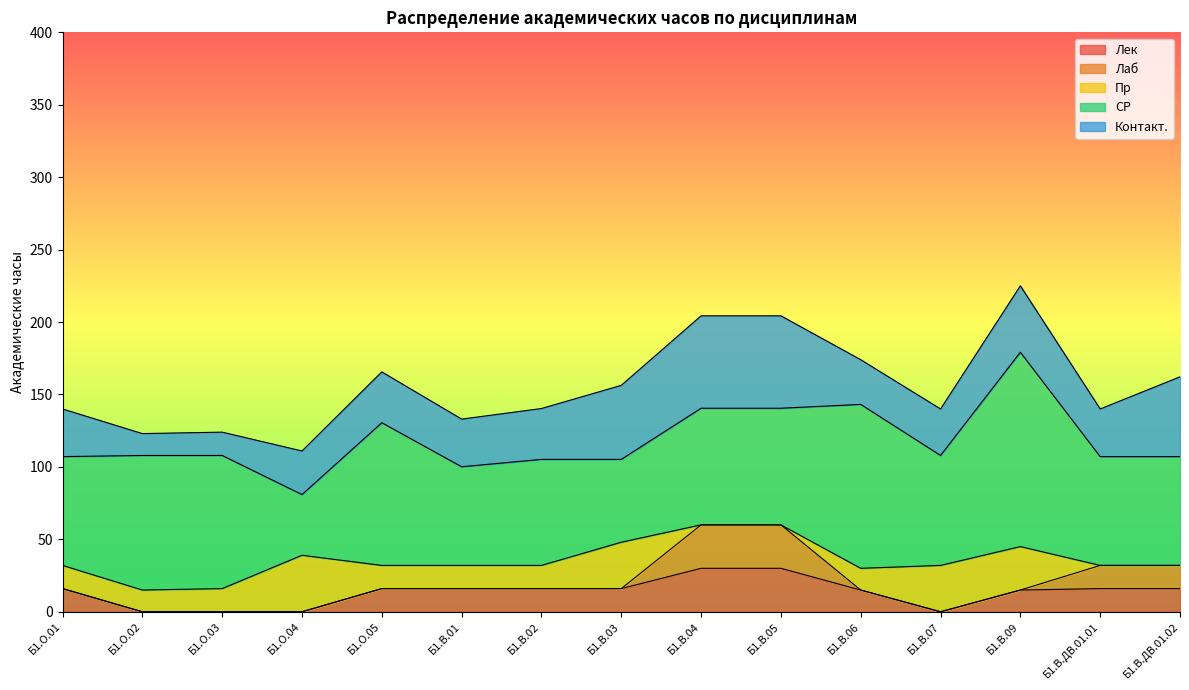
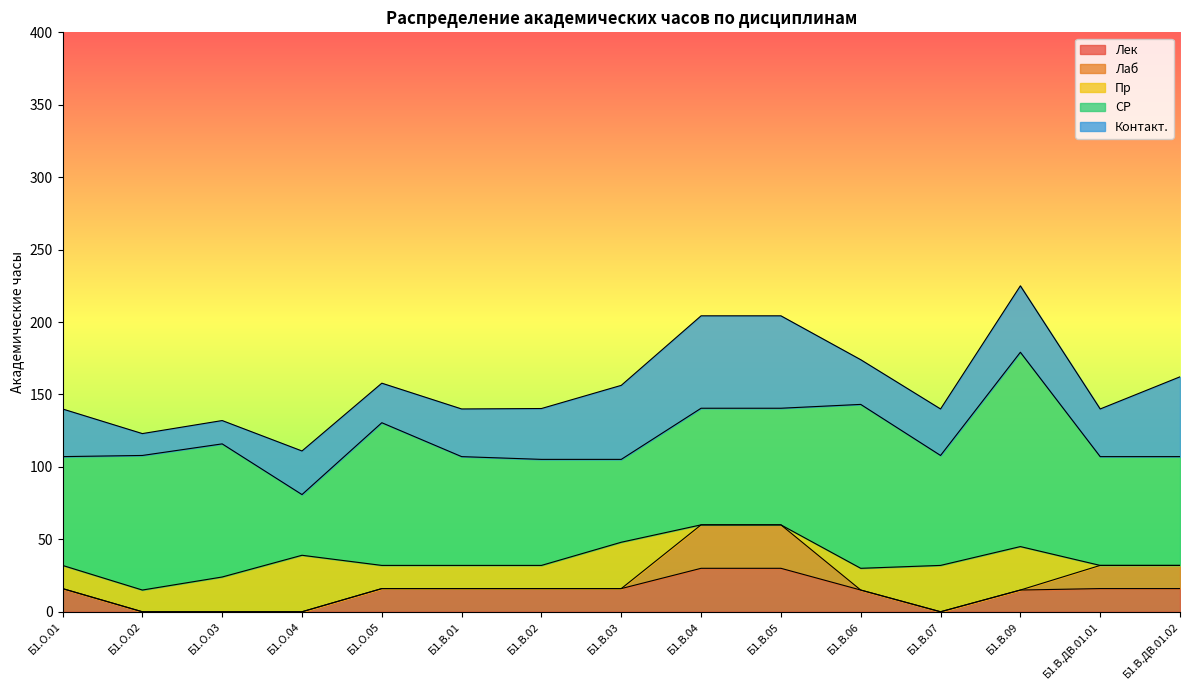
Пр, Б1.О.03: 16 -> 24
Контакт., Б1.О.05: 35 -> 27
СР, Б1.В.01: 68 -> 75
